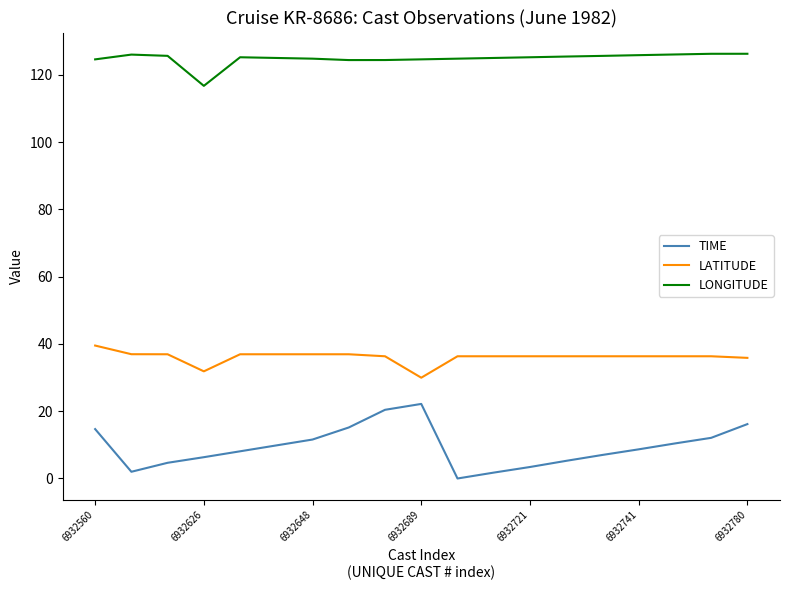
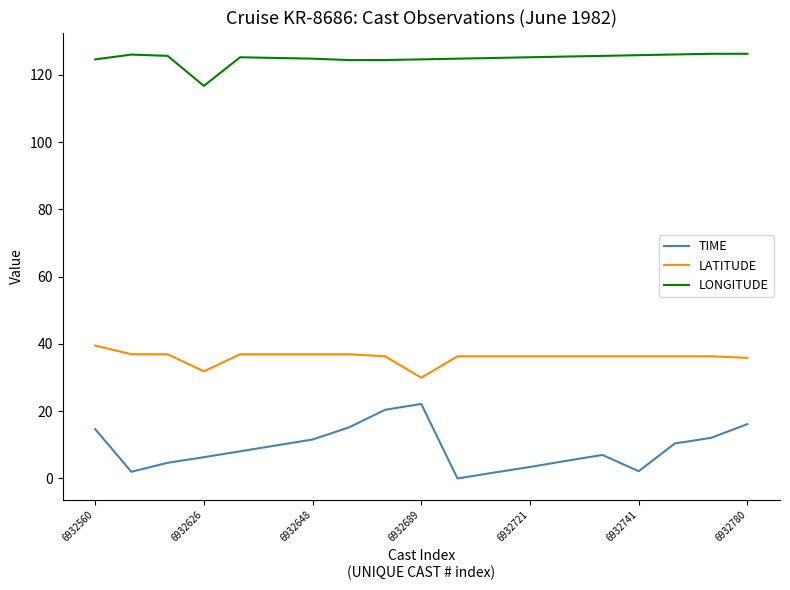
TIME, 6932741: 9 -> 2
